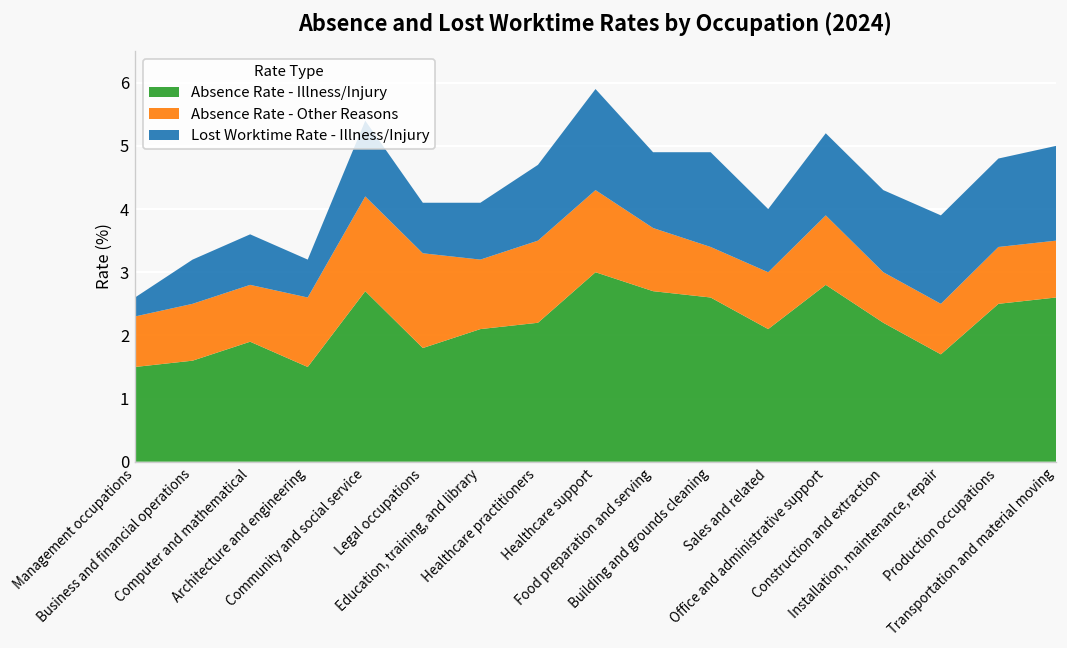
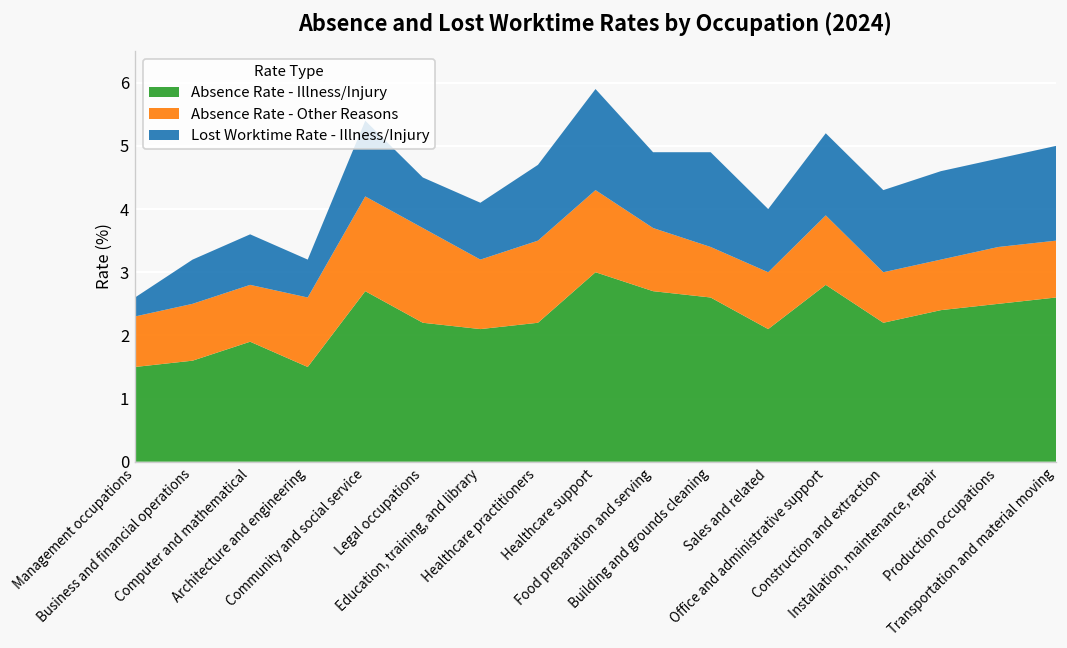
Absence Rate - Illness/Injury, Legal occupations: 1.8 -> 2.2
Absence Rate - Illness/Injury, Installation, maintenance, repair: 1.7 -> 2.4
